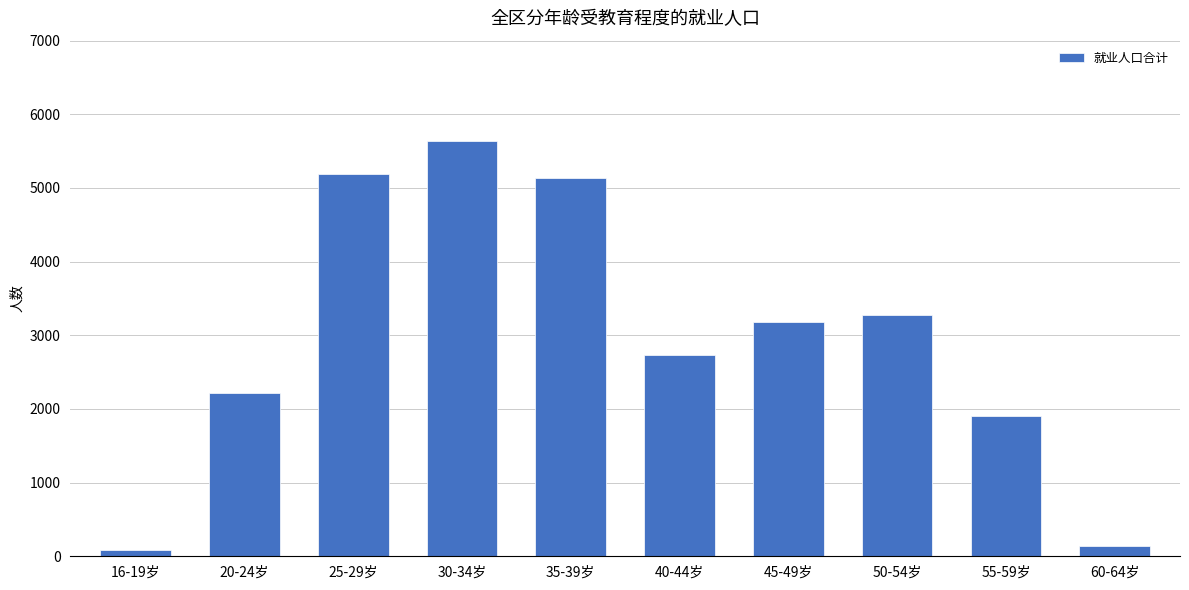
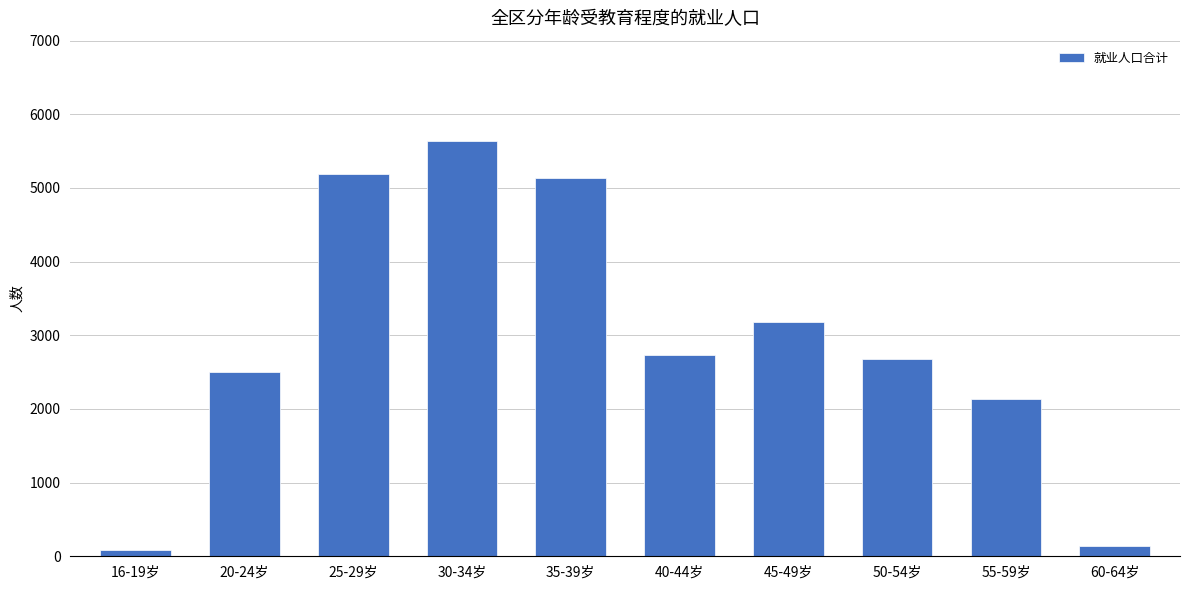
20-24岁: 2200 -> 2500
50-54岁: 3300 -> 2700
55-59岁: 1900 -> 2100
